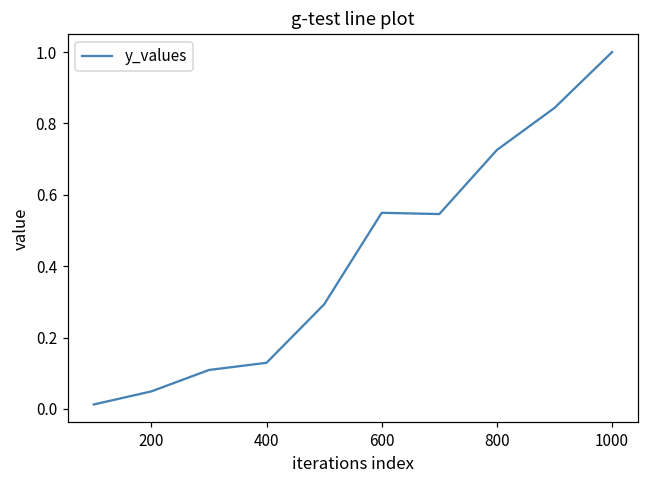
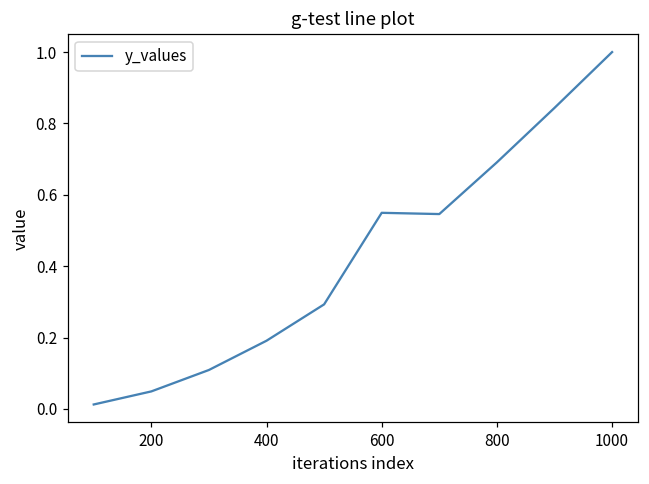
400: 0.13 -> 0.19
800: 0.73 -> 0.69
